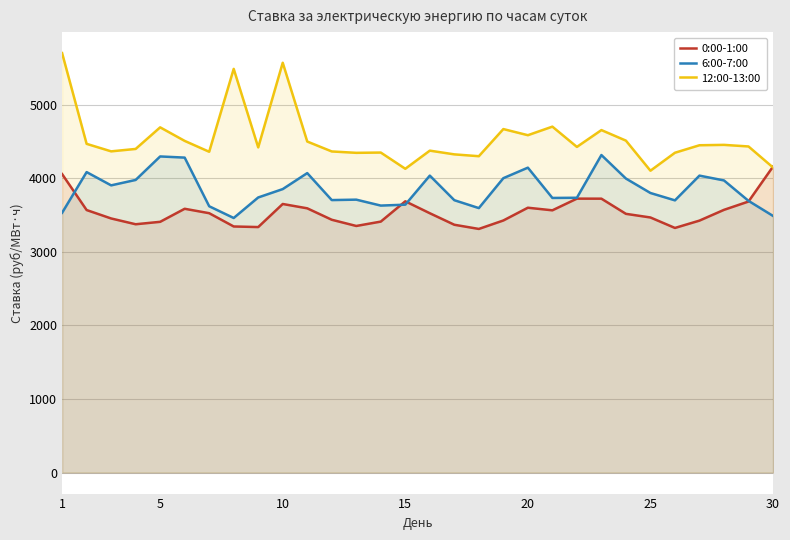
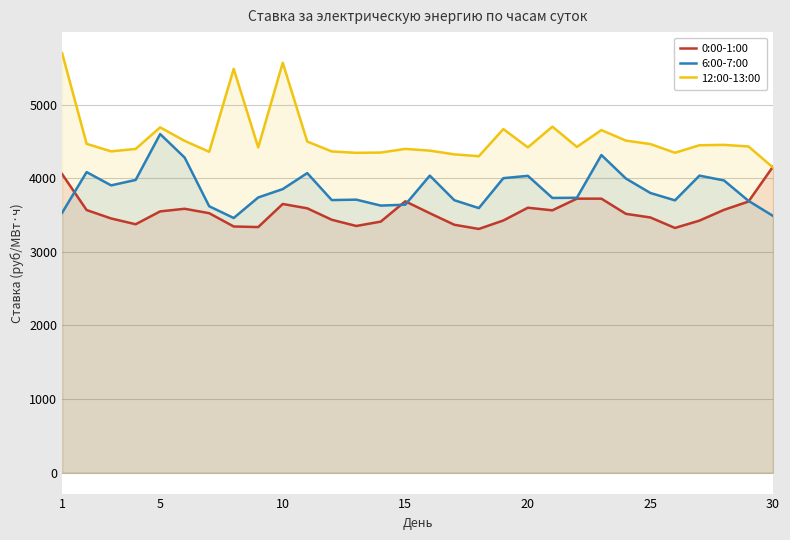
0:00-1:00, 5: 3400 -> 3500
6:00-7:00, 5: 4300 -> 4600
12:00-13:00, 15: 4100 -> 4400
6:00-7:00, 20: 4100 -> 4000
12:00-13:00, 20: 4600 -> 4400
12:00-13:00, 25: 4100 -> 4500
